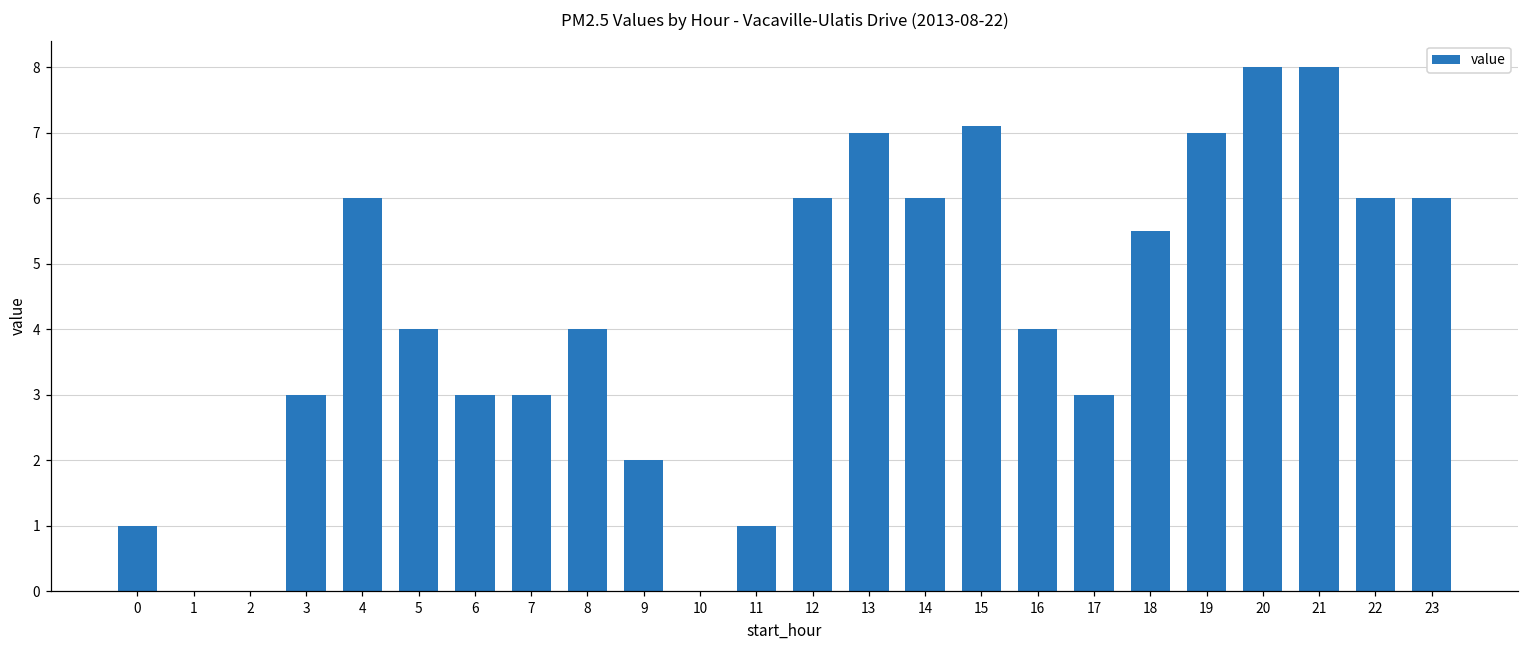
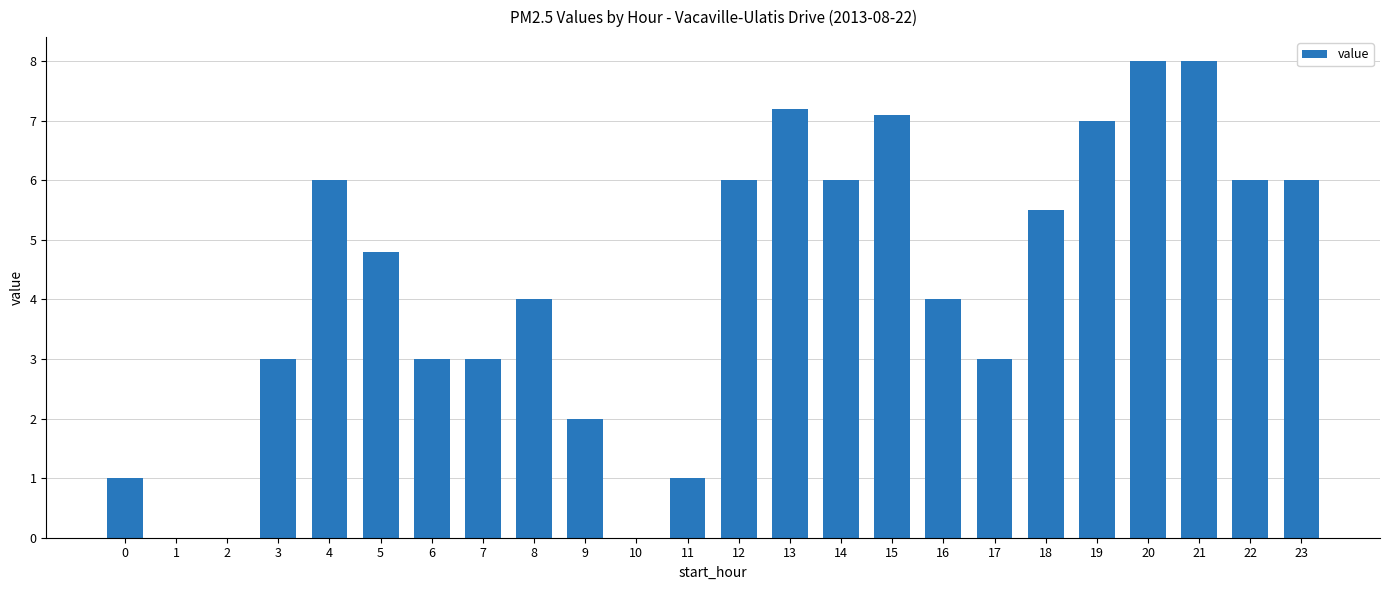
5: 4.0 -> 4.8
13: 7.0 -> 7.2
